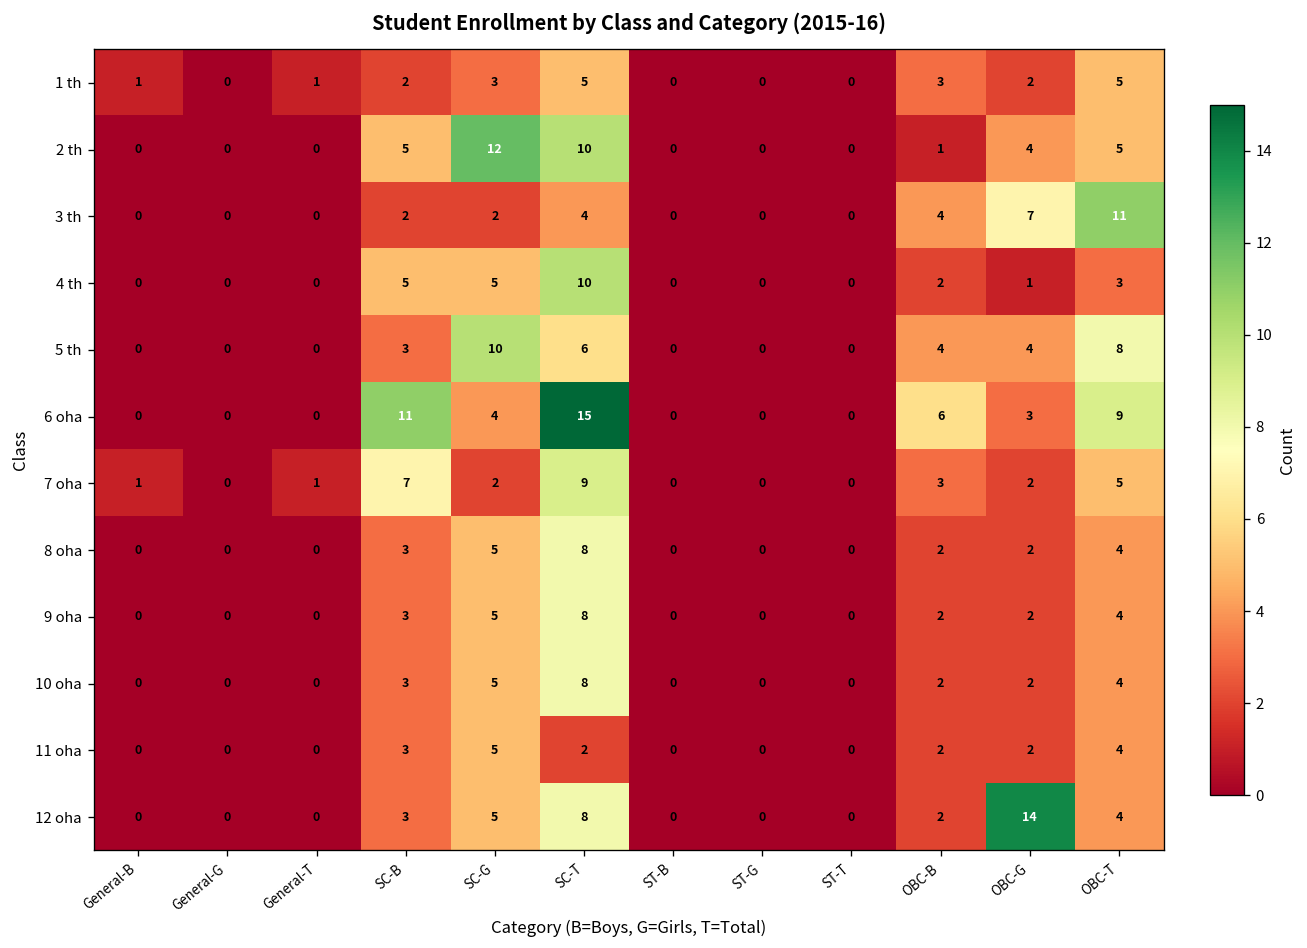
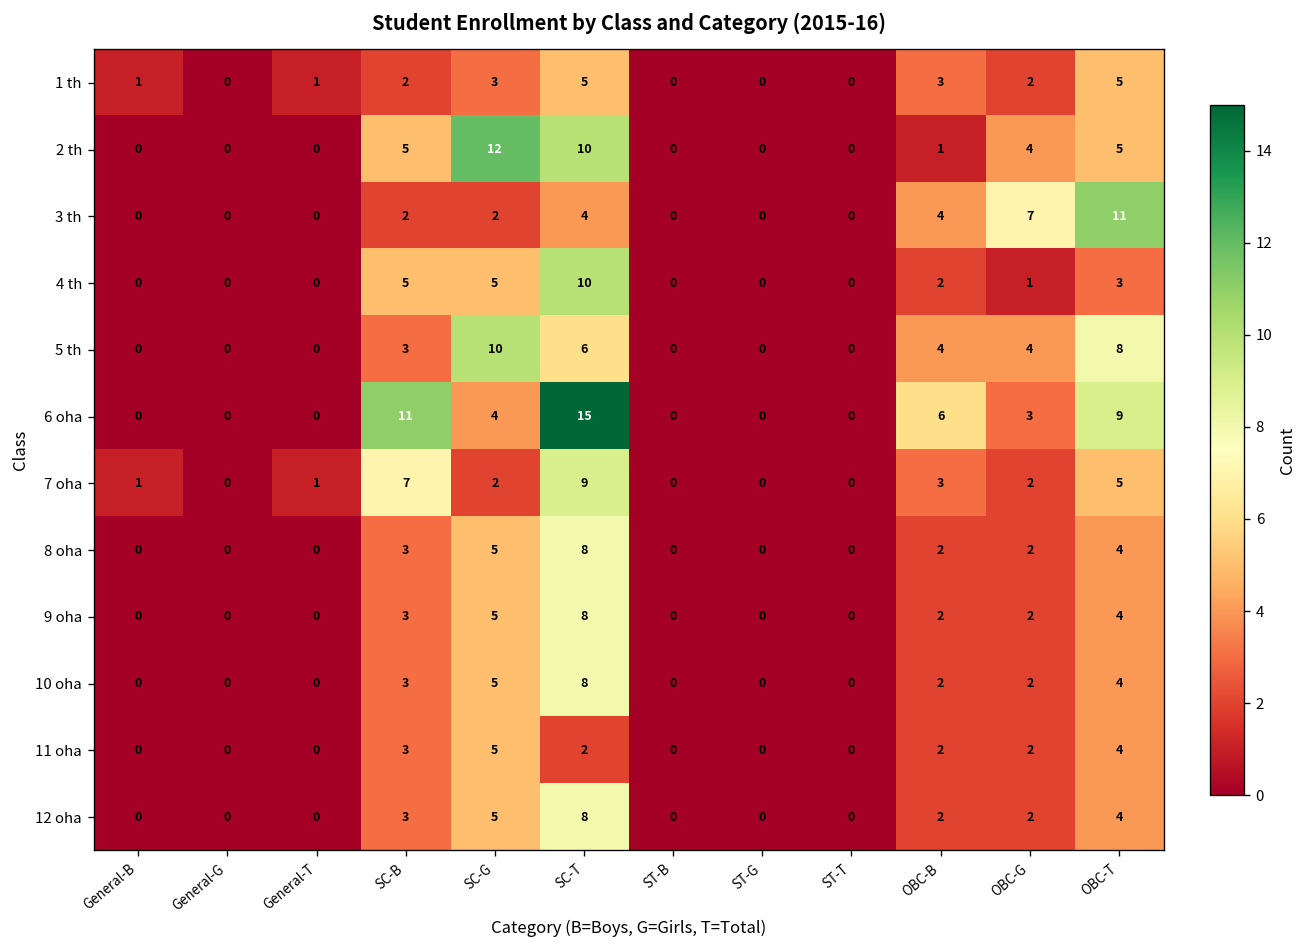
12 oha, OBC-G: 14 -> 2
